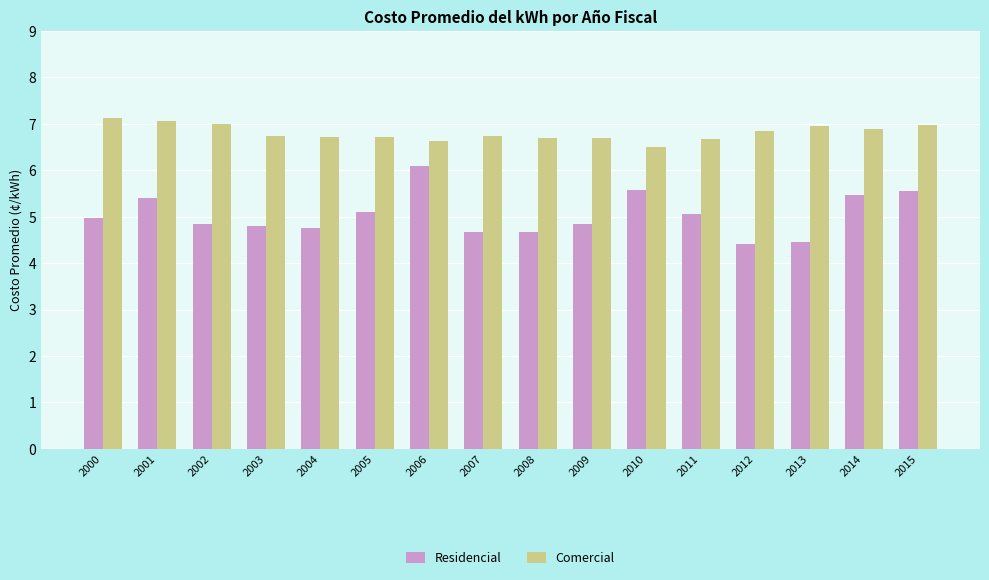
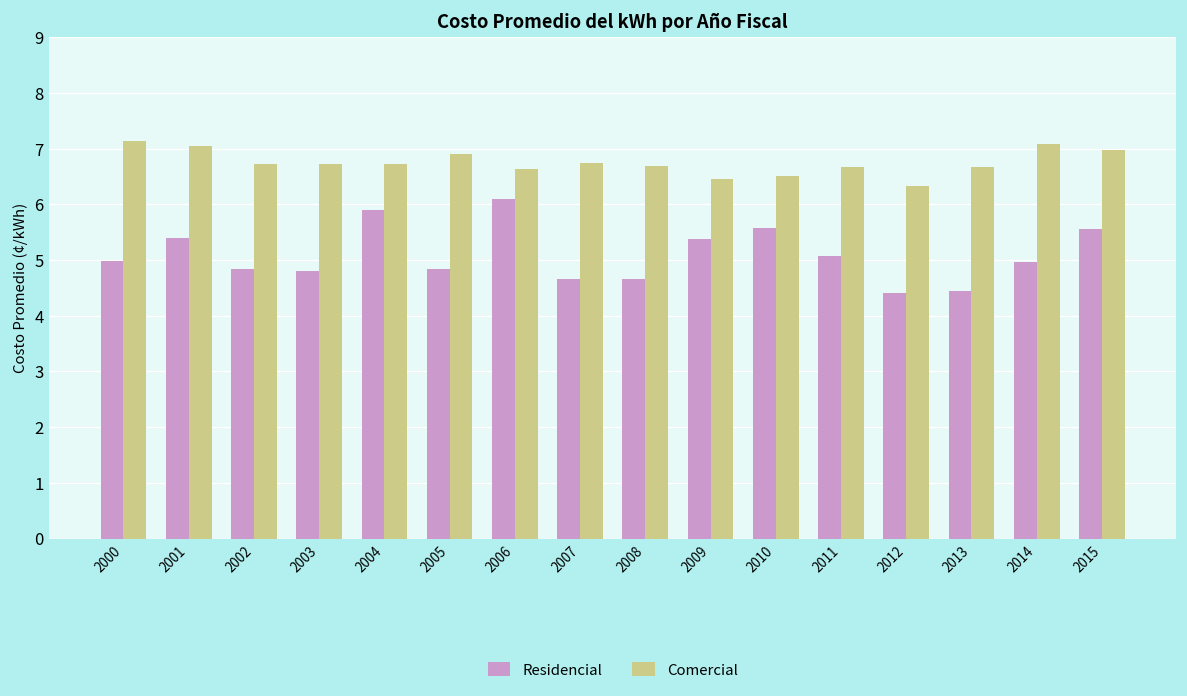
Comercial, 2002: 7.0 -> 6.7
Residencial, 2004: 4.8 -> 5.9
Residencial, 2005: 5.1 -> 4.8
Comercial, 2005: 6.7 -> 6.9
Residencial, 2009: 4.8 -> 5.4
Comercial, 2009: 6.7 -> 6.4
Comercial, 2012: 6.8 -> 6.3
Comercial, 2013: 7.0 -> 6.7
Residencial, 2014: 5.5 -> 5.0
Comercial, 2014: 6.9 -> 7.1
